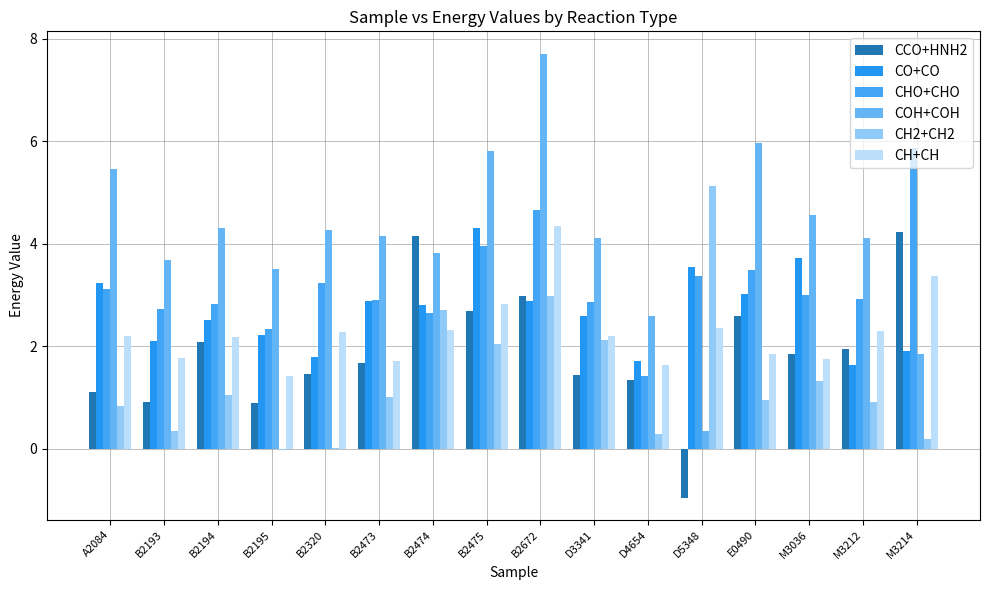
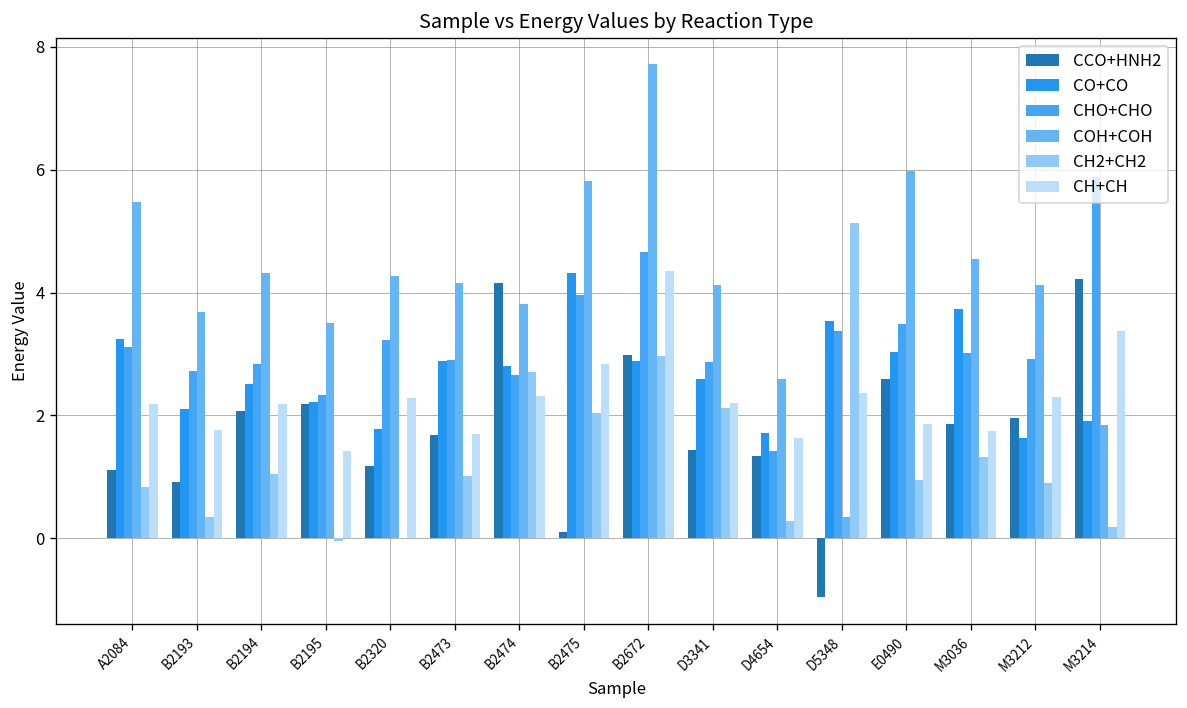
CCO+HNH2, B2195: 0.9 -> 2.2
CCO+HNH2, B2320: 1.4 -> 1.2
CCO+HNH2, B2475: 2.7 -> 0.1
